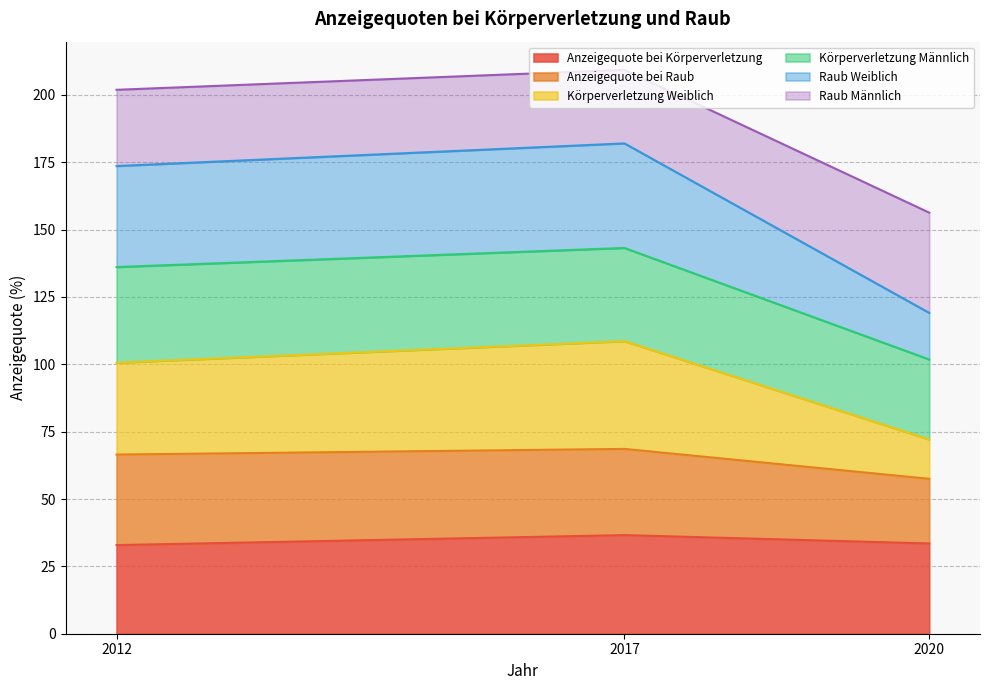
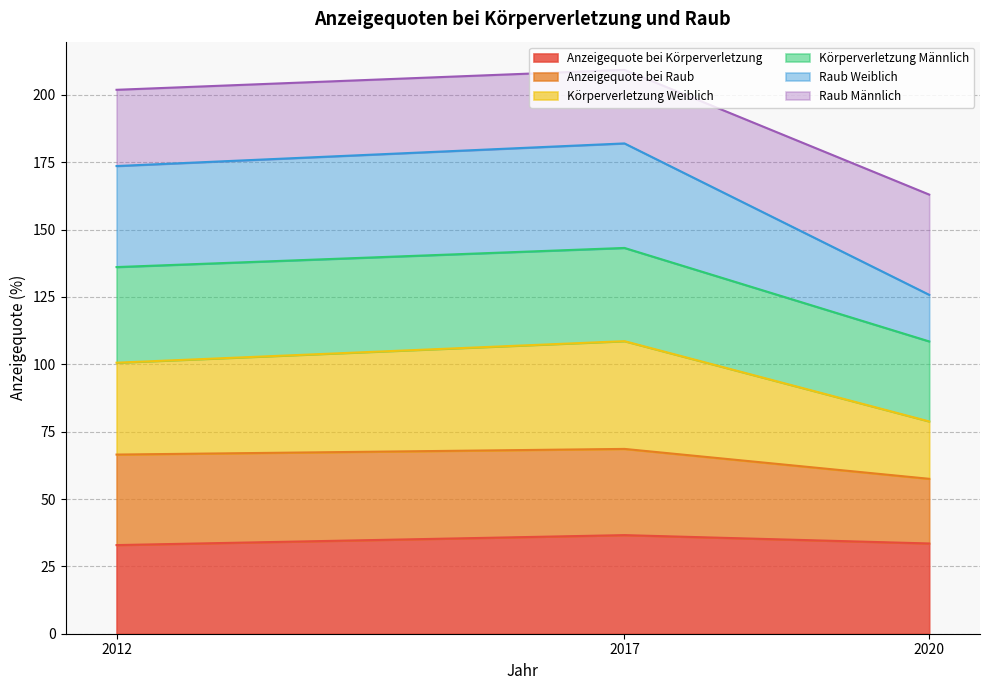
Körperverletzung Weiblich, 2020: 15 -> 21
